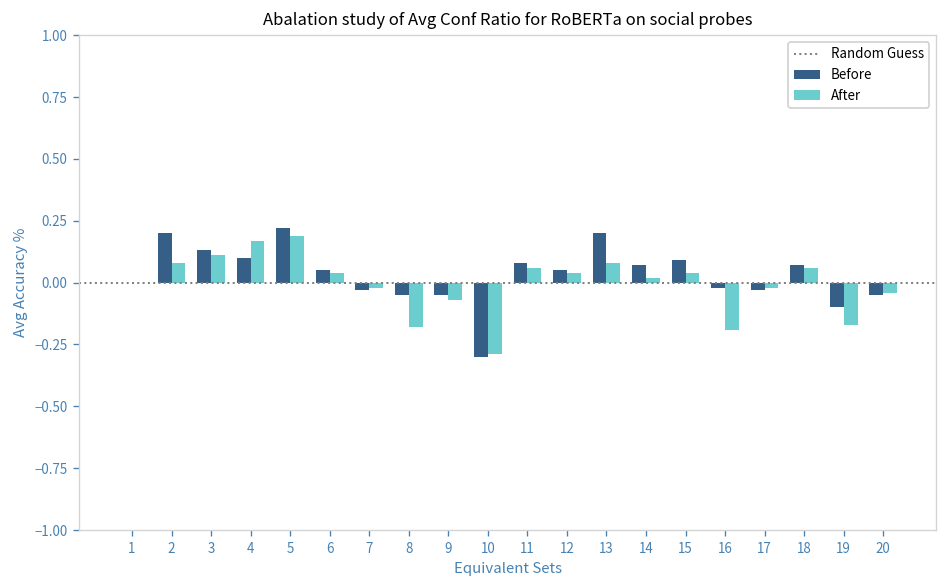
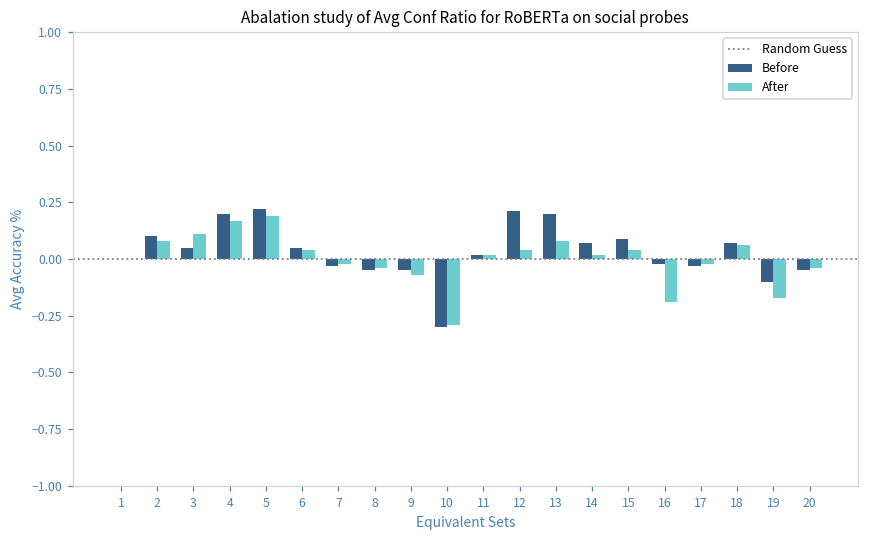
Before, 2: 0.2 -> 0.1
Before, 3: 0.13 -> 0.05
Before, 4: 0.1 -> 0.2
After, 8: -0.18 -> -0.04
Before, 11: 0.08 -> 0.02
After, 11: 0.06 -> 0.02
Before, 12: 0.05 -> 0.21
